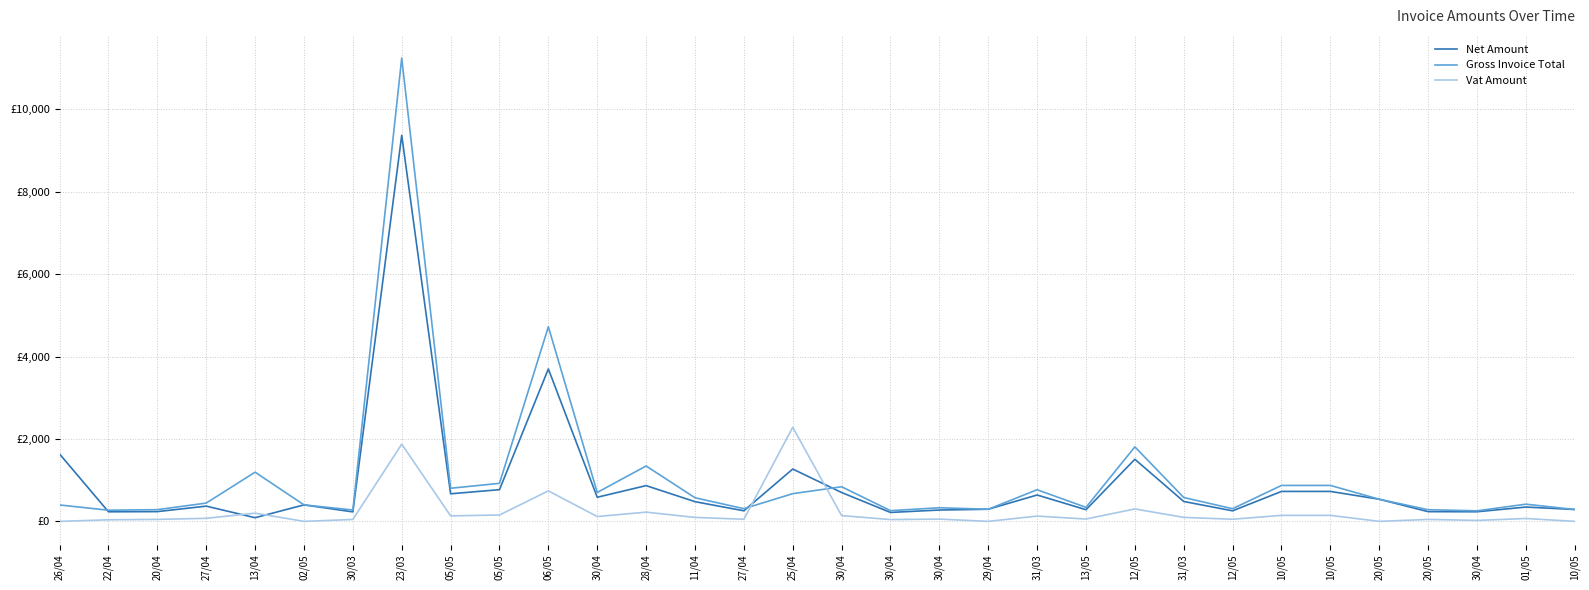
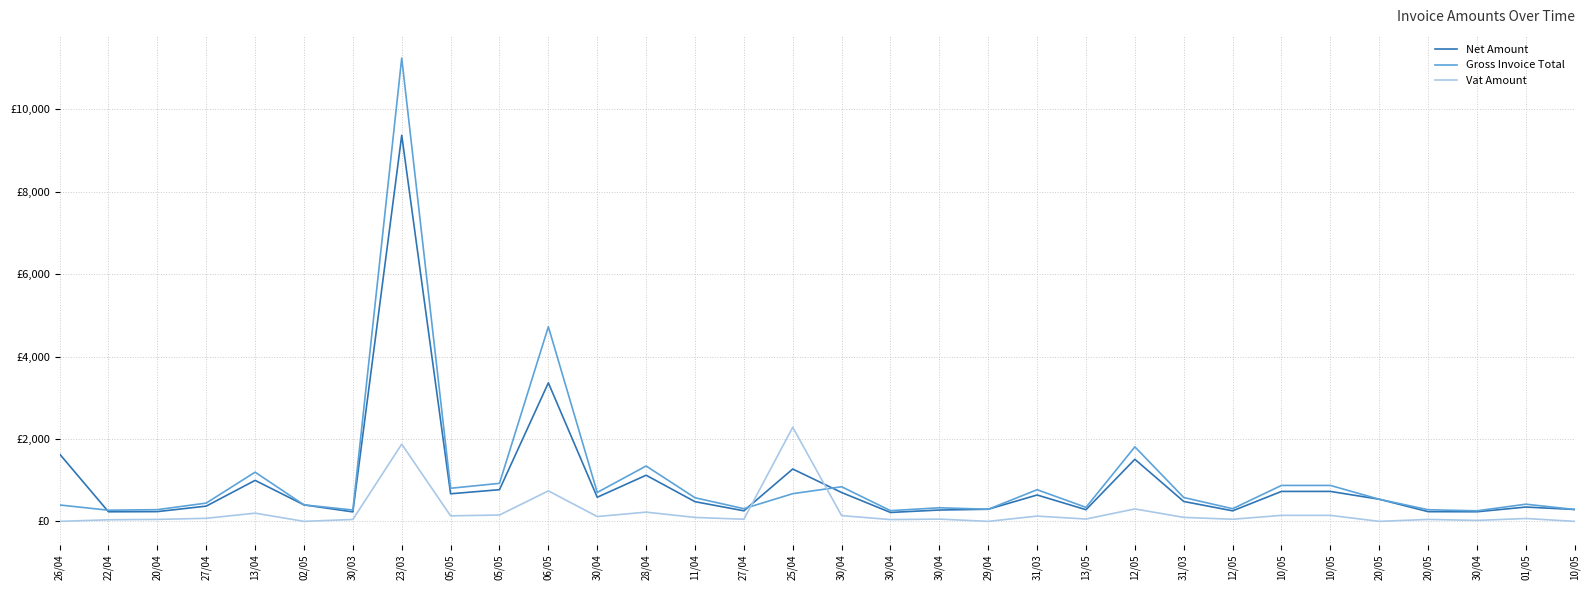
Net Amount, 13/04: £100 -> £1,000
Net Amount, 06/05: £3,700 -> £3,400
Net Amount, 28/04: £900 -> £1,100
